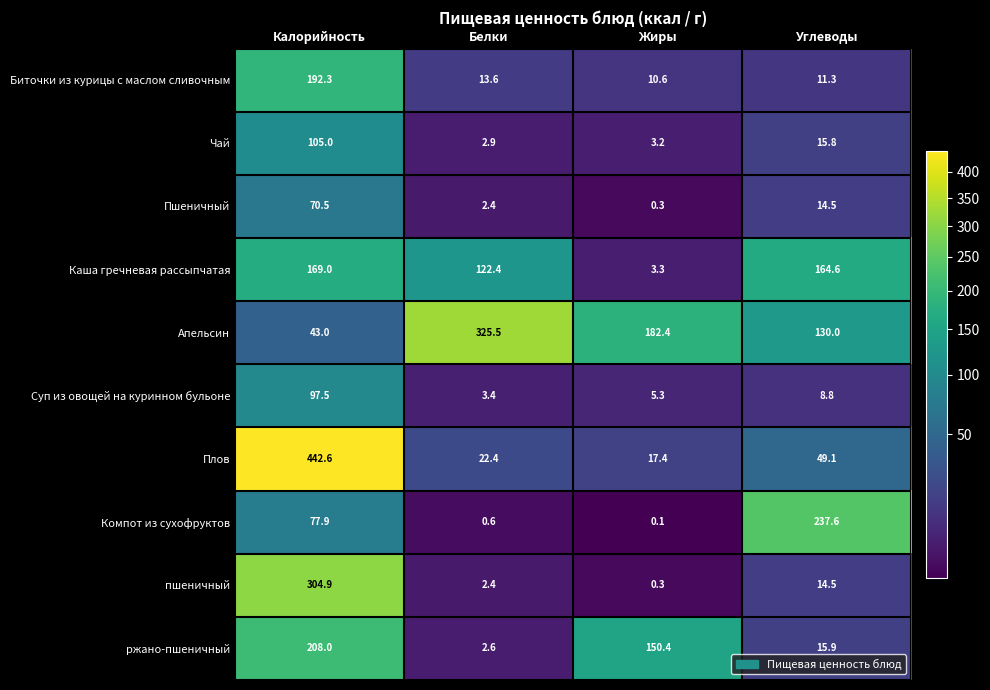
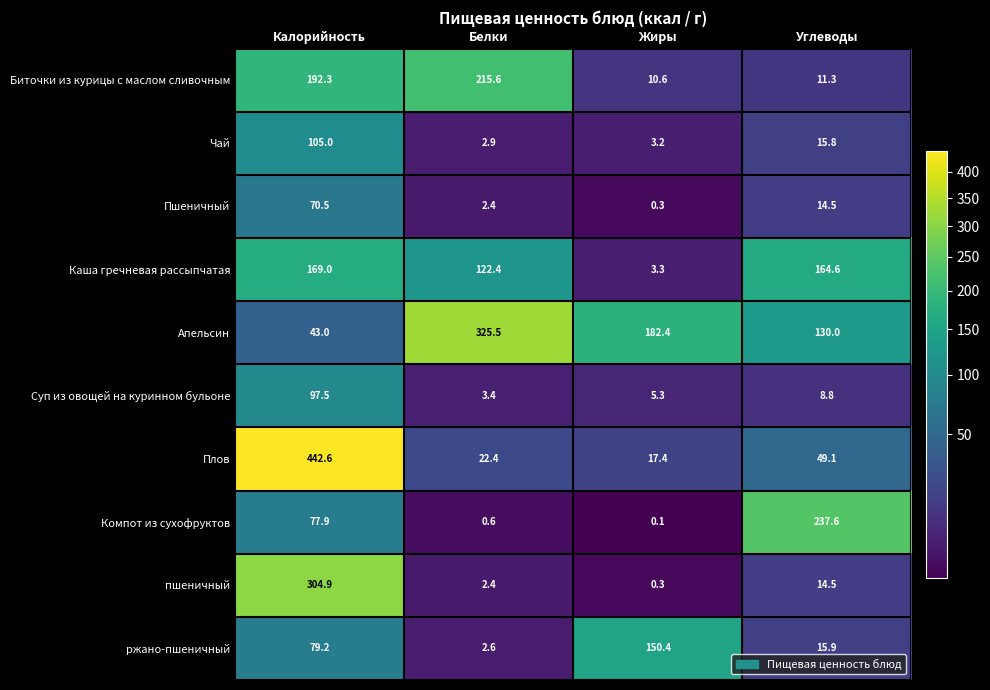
Биточки из курицы с маслом сливочным, Белки: 13.6 -> 215.6
ржано-пшеничный, Калорийность: 208.0 -> 79.2
